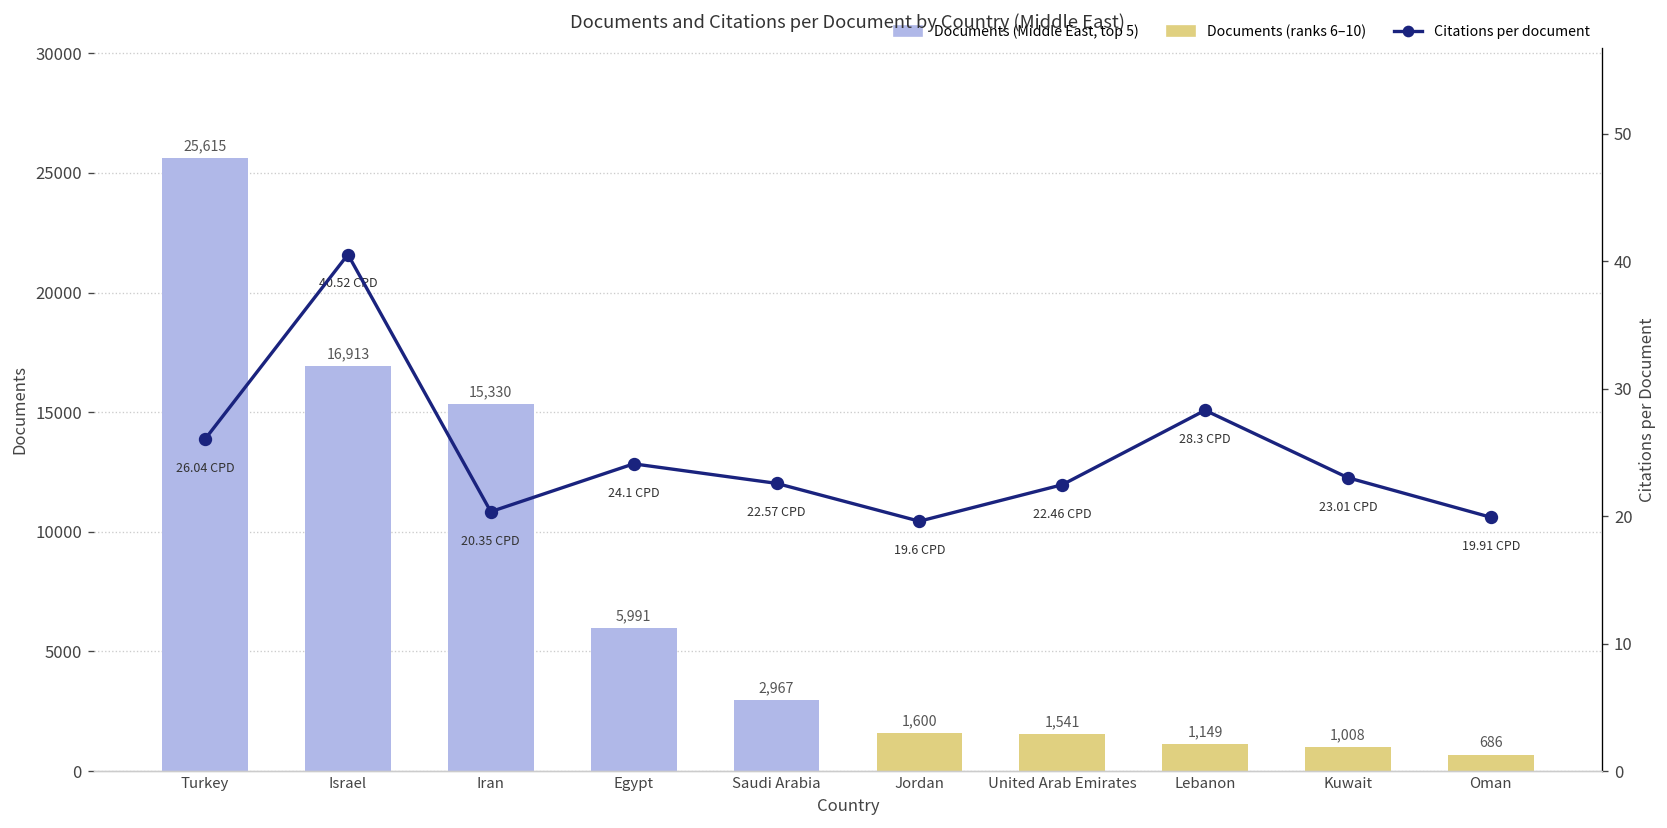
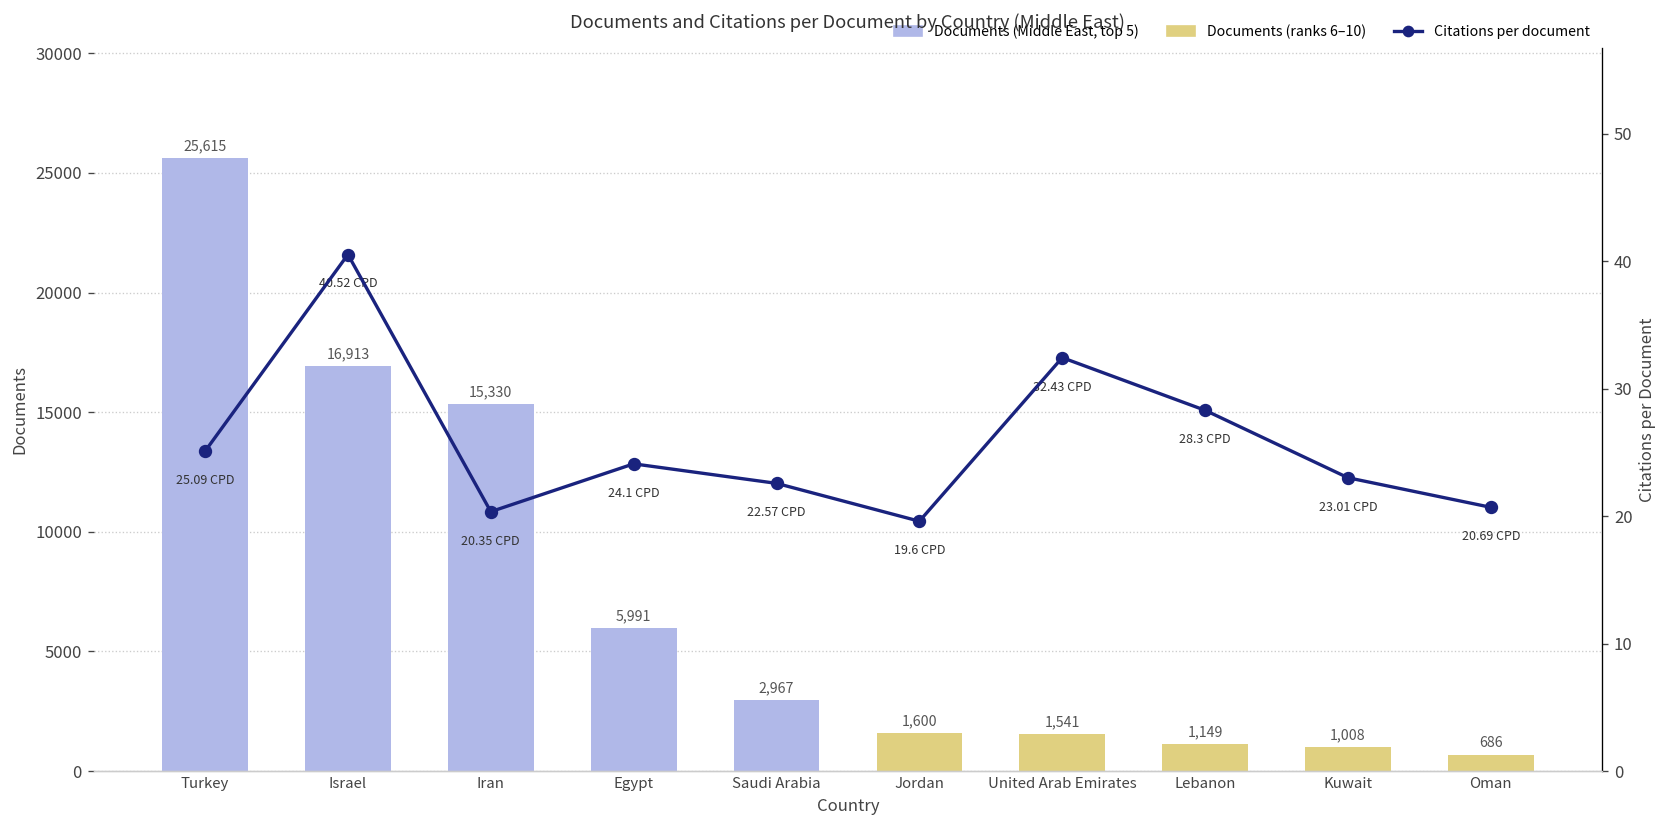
Citations per document, Turkey: 26.04 -> 25.09
Citations per document, United Arab Emirates: 22.46 -> 32.43
Citations per document, Oman: 19.91 -> 20.69
